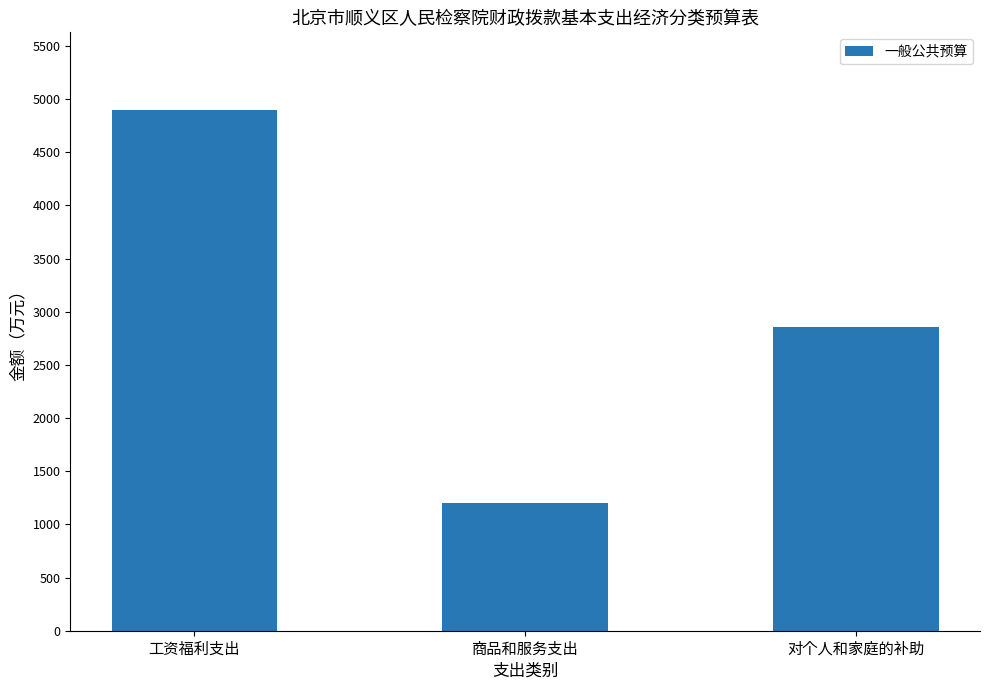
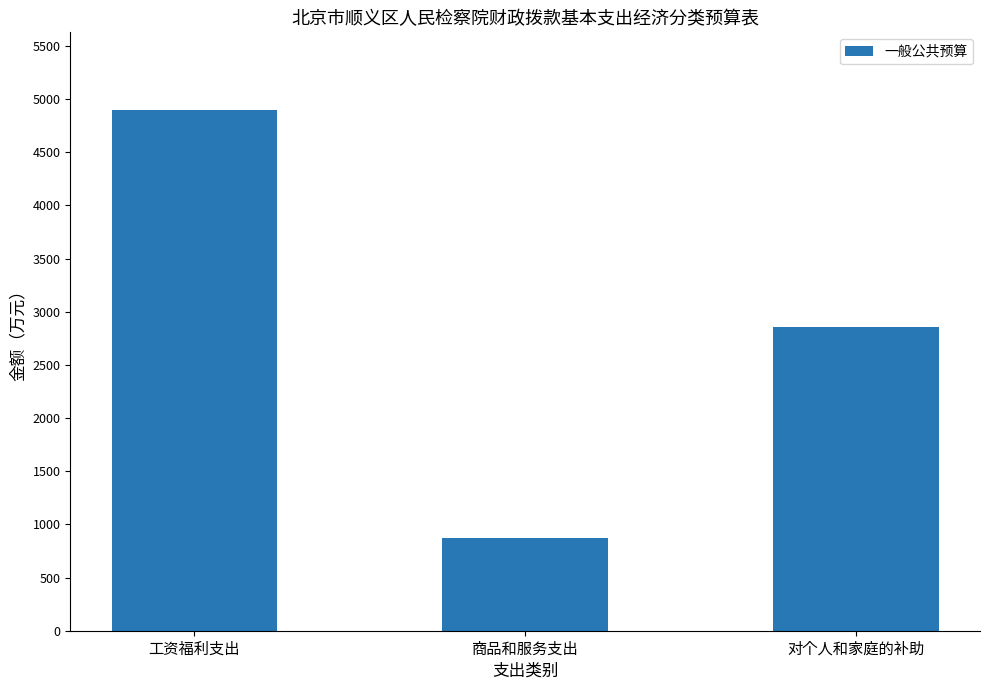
商品和服务支出: 1200 -> 870
